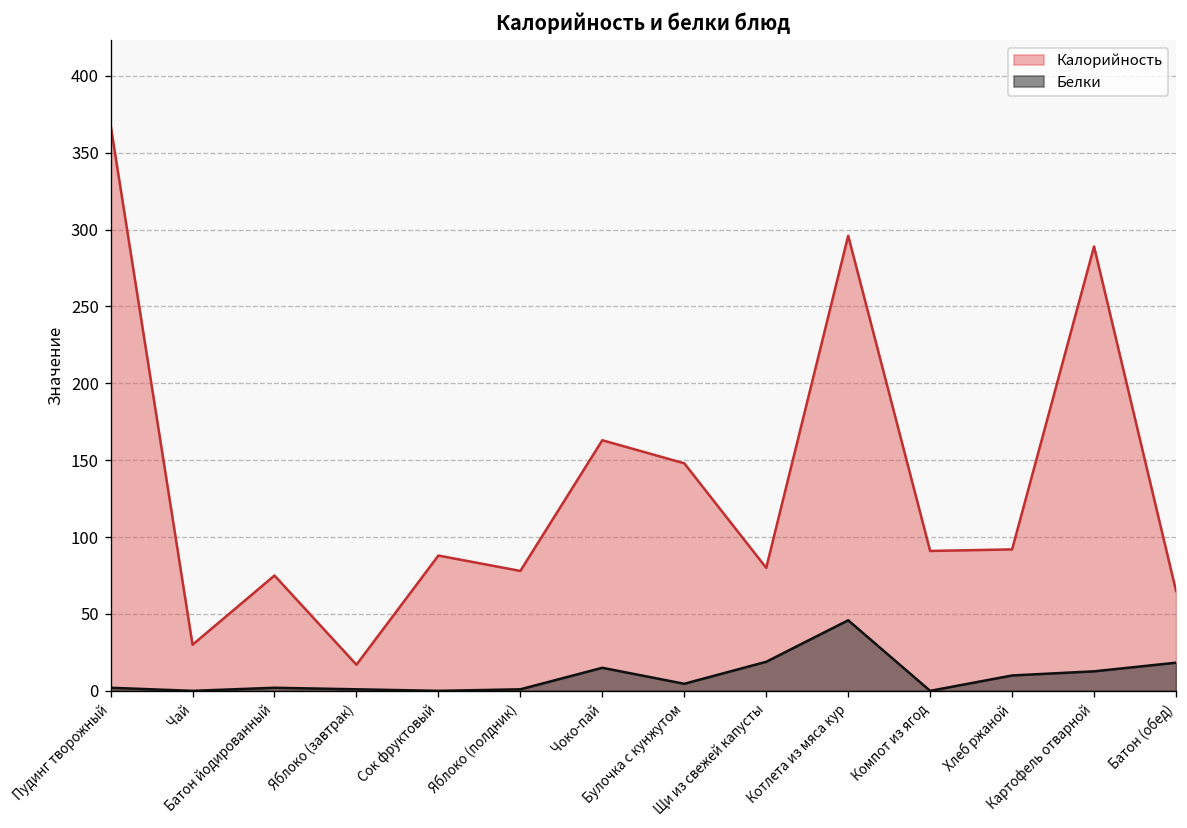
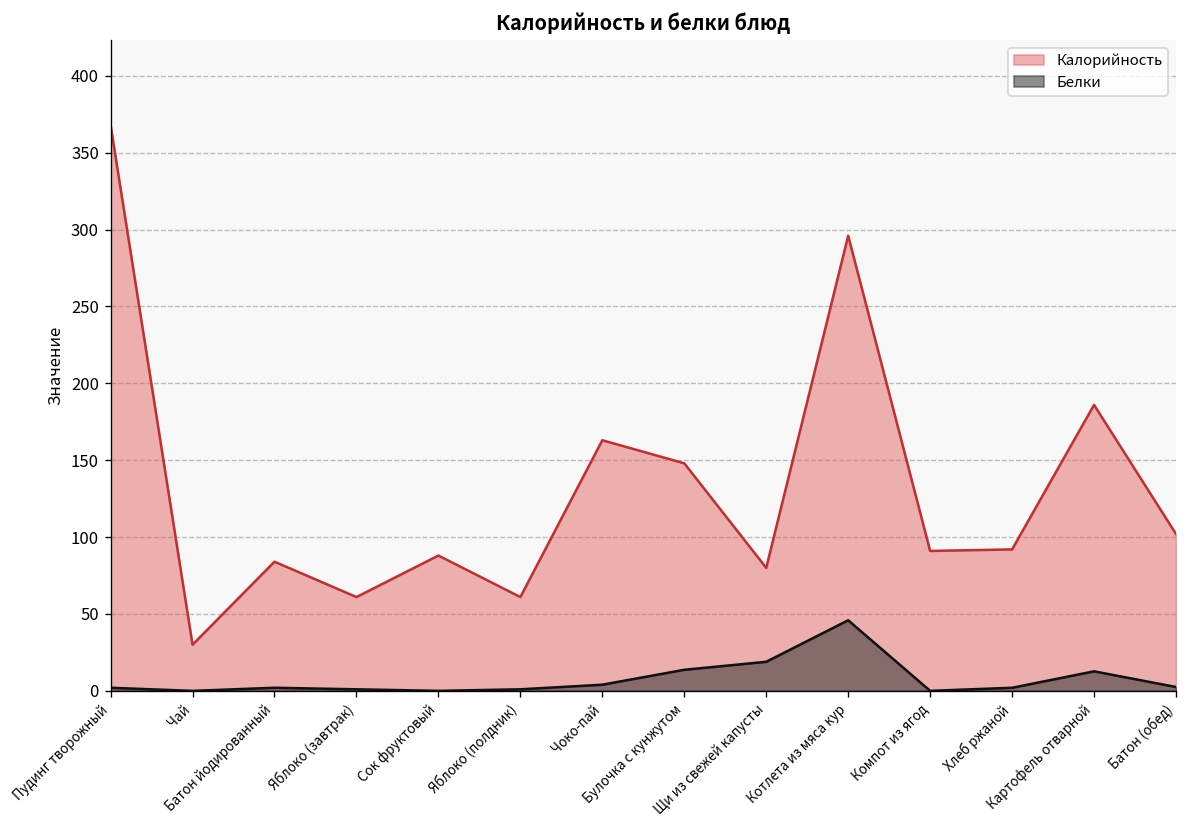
Калорийность, Батон йодированный: 75 -> 84
Калорийность, Яблоко (завтрак): 17 -> 61
Калорийность, Яблоко (полдник): 78 -> 61
Белки, Чоко-пай: 15 -> 4
Белки, Булочка с кунжутом: 5 -> 14
Белки, Хлеб ржаной: 10 -> 2
Калорийность, Картофель отварной: 289 -> 186
Калорийность, Батон (обед): 65 -> 102
Белки, Батон (обед): 18 -> 3
